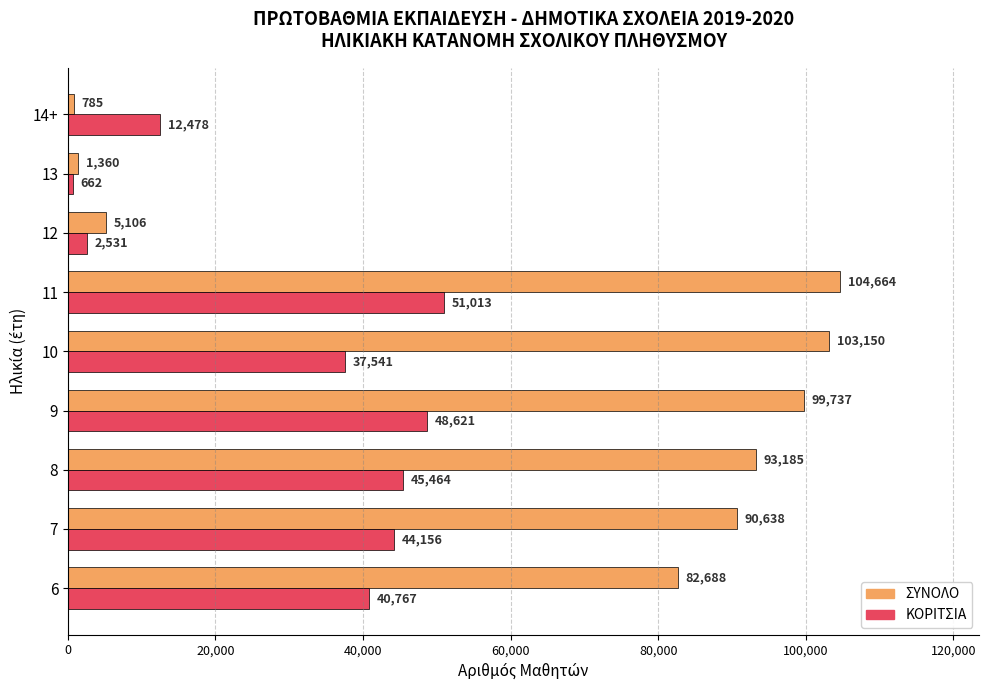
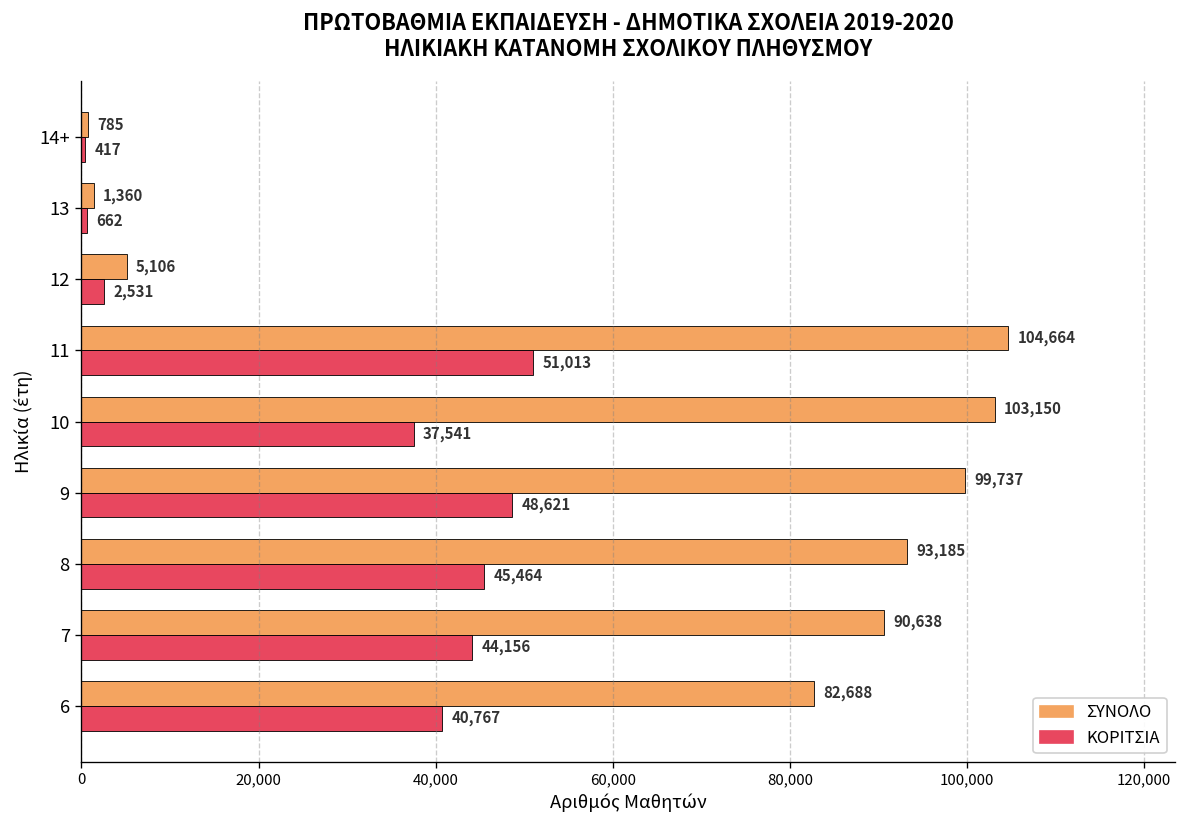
ΚΟΡΙΤΣΙΑ, 14+: 12,478 -> 417
